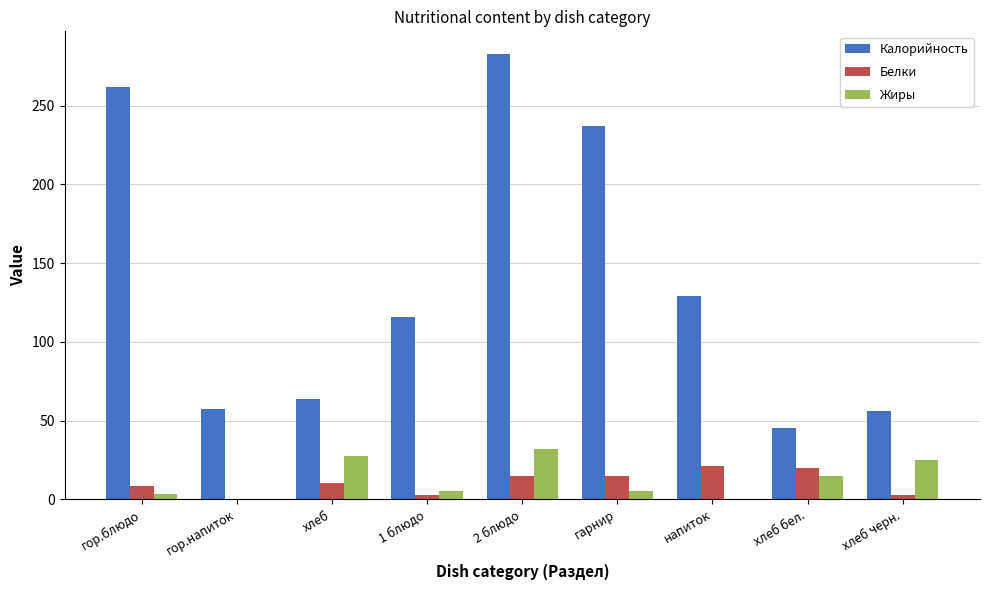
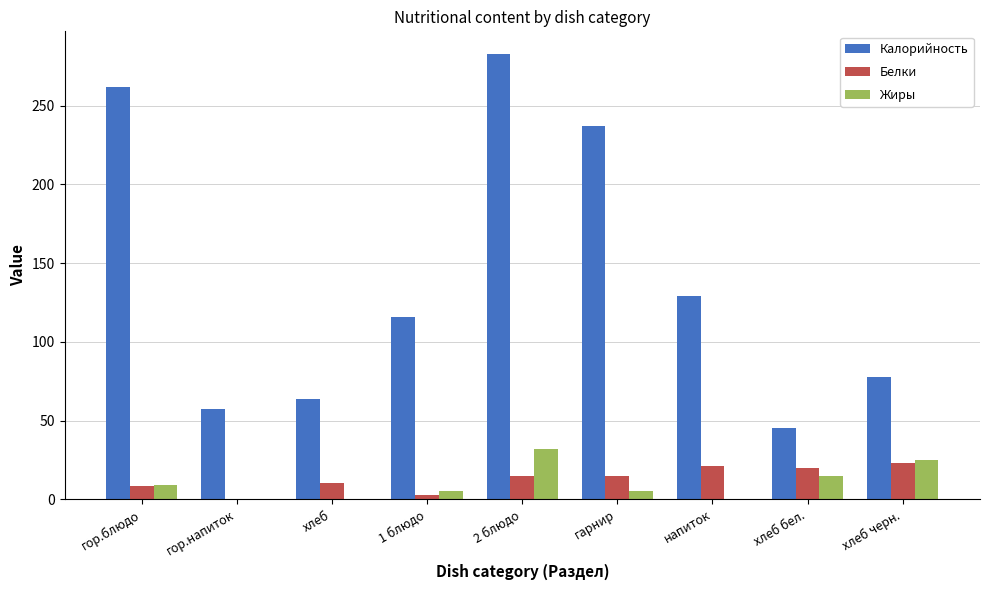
Жиры, гор.блюдо: 4 -> 9
Жиры, хлеб: 27 -> 0
Калорийность, хлеб черн.: 56 -> 78
Белки, хлеб черн.: 3 -> 23
